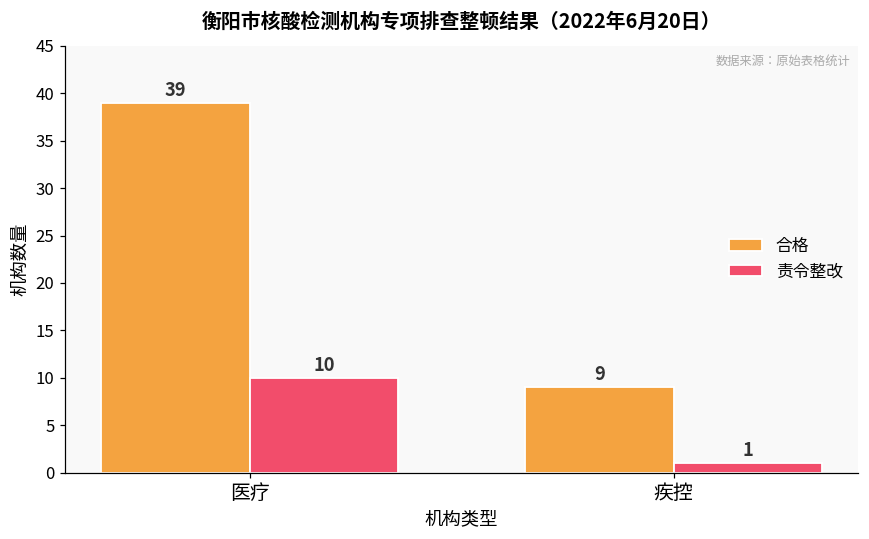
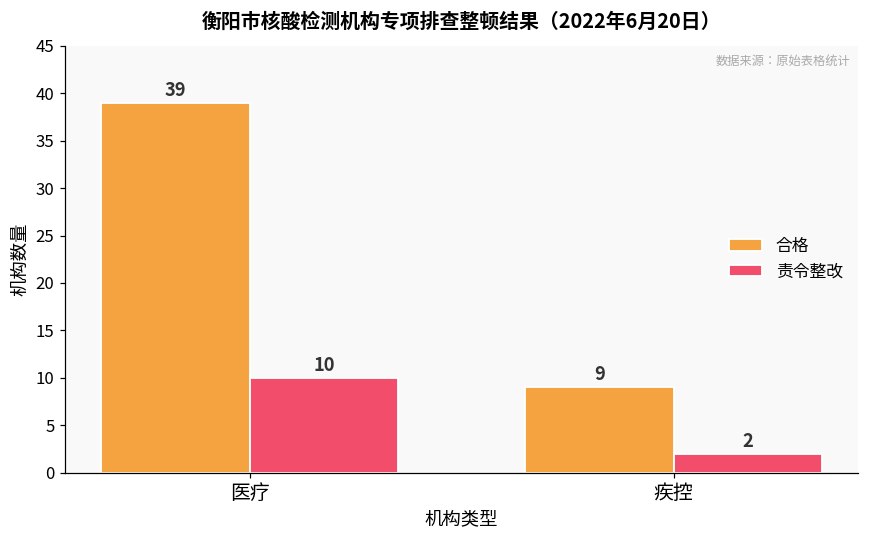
责令整改, 疾控: 1 -> 2
